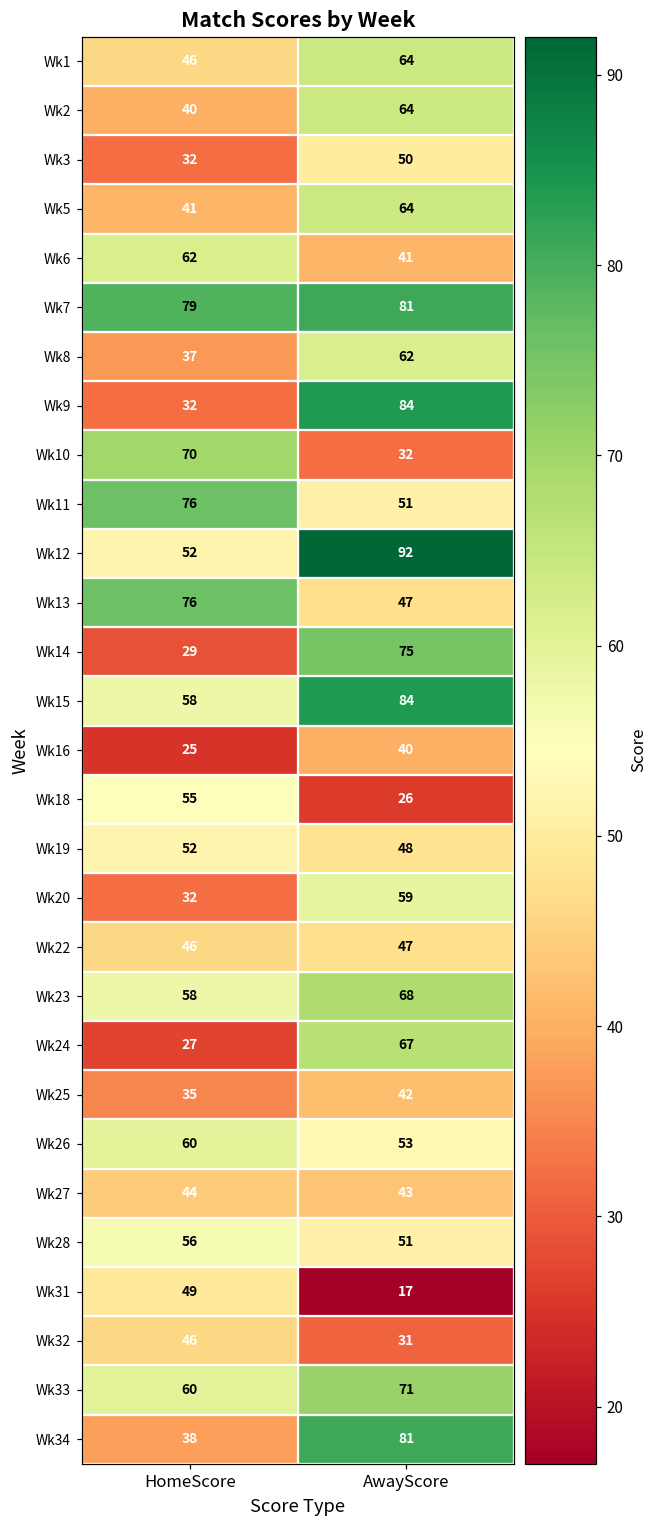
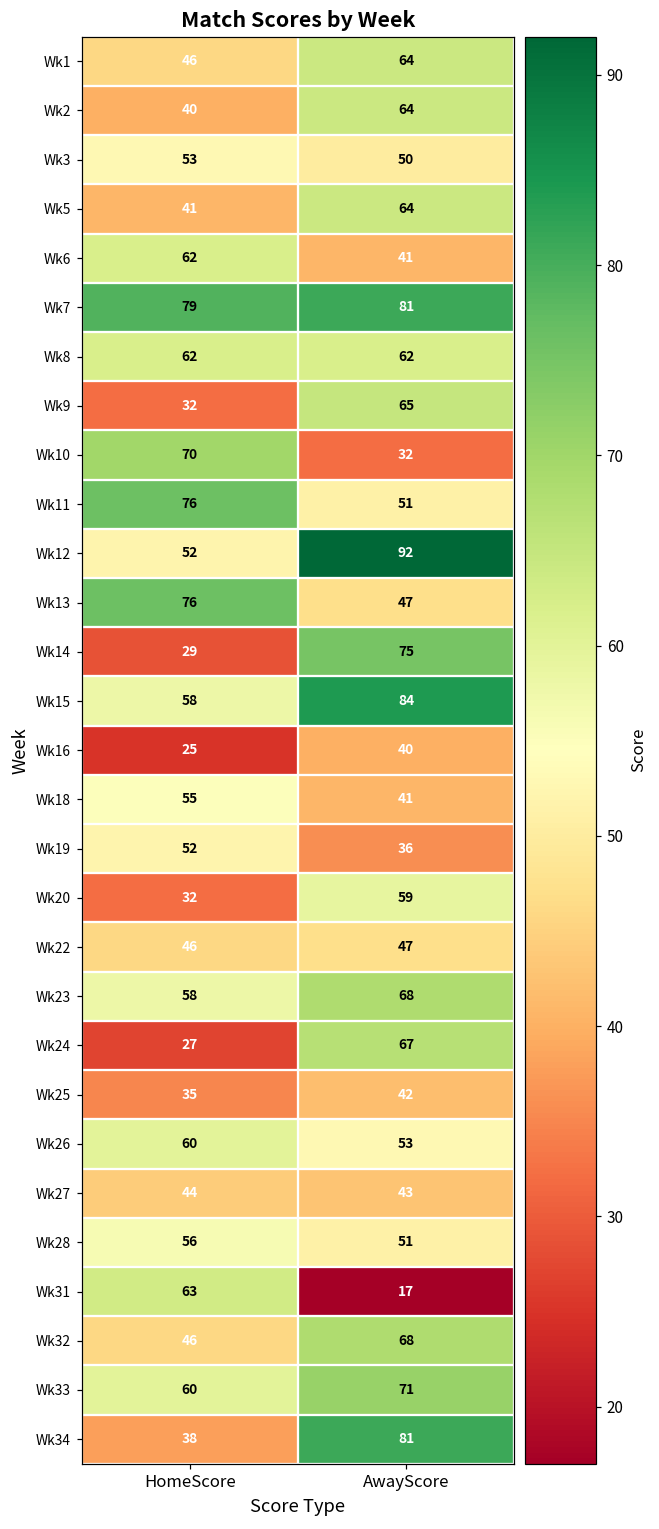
Wk3, HomeScore: 32 -> 53
Wk8, HomeScore: 37 -> 62
Wk9, AwayScore: 84 -> 65
Wk18, AwayScore: 26 -> 41
Wk19, AwayScore: 48 -> 36
Wk31, HomeScore: 49 -> 63
Wk32, AwayScore: 31 -> 68
